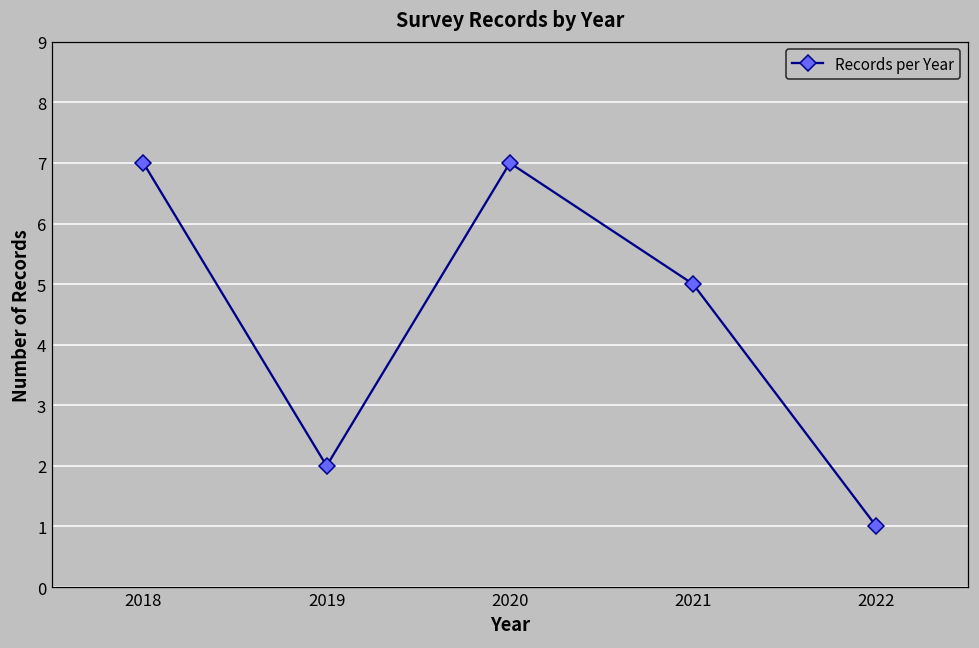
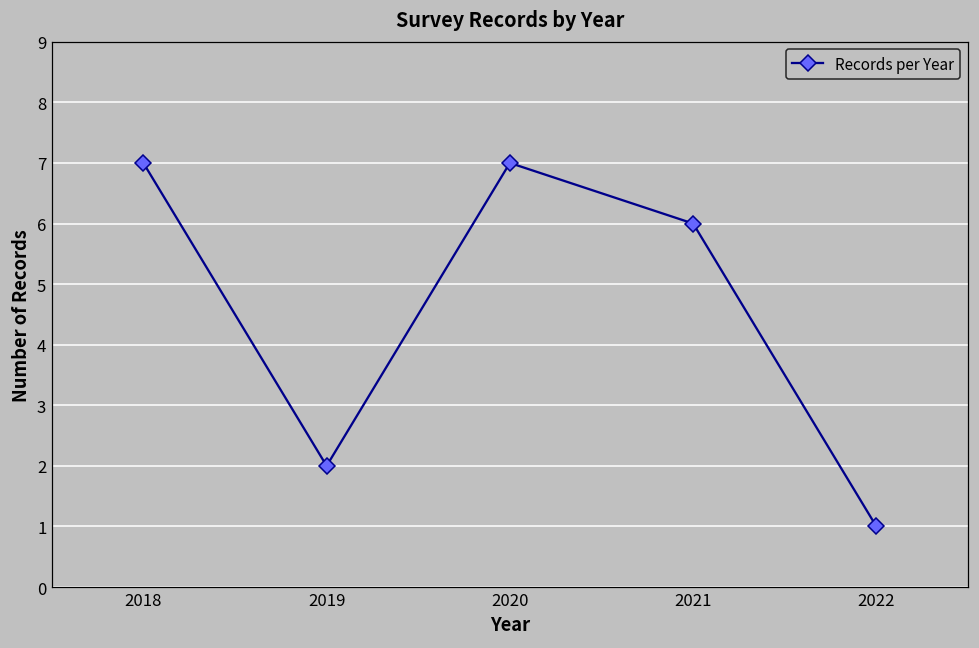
2021: 5 -> 6
